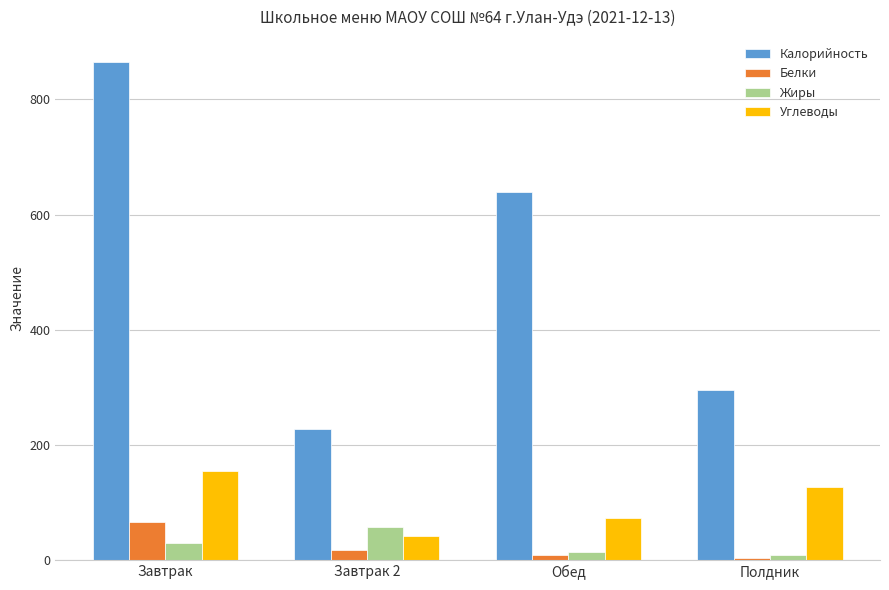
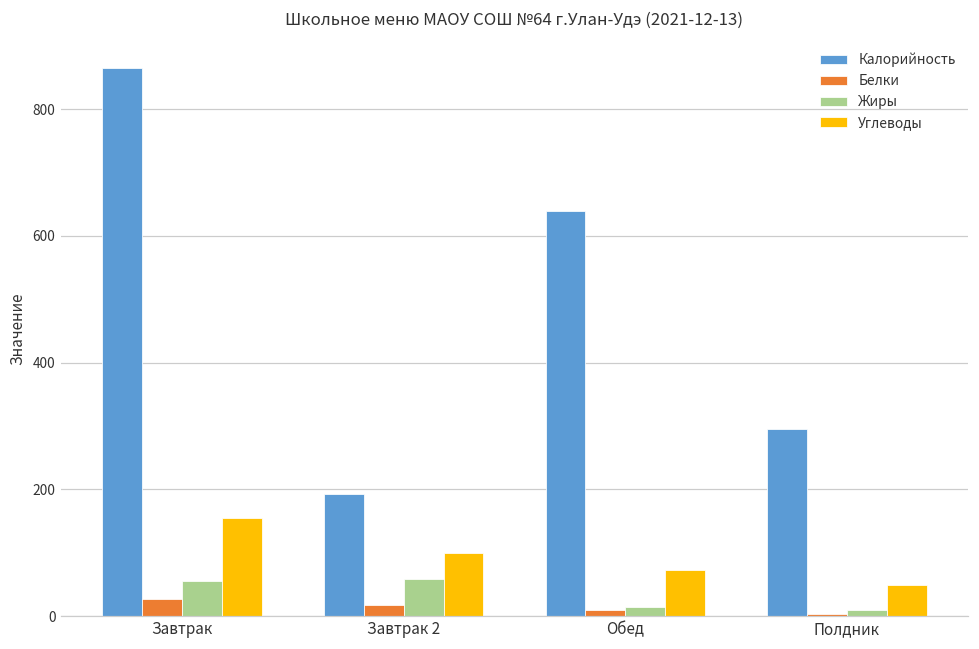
Белки, Завтрак: 70 -> 30
Жиры, Завтрак: 30 -> 50
Калорийность, Завтрак 2: 230 -> 190
Углеводы, Завтрак 2: 40 -> 100
Углеводы, Полдник: 130 -> 50
